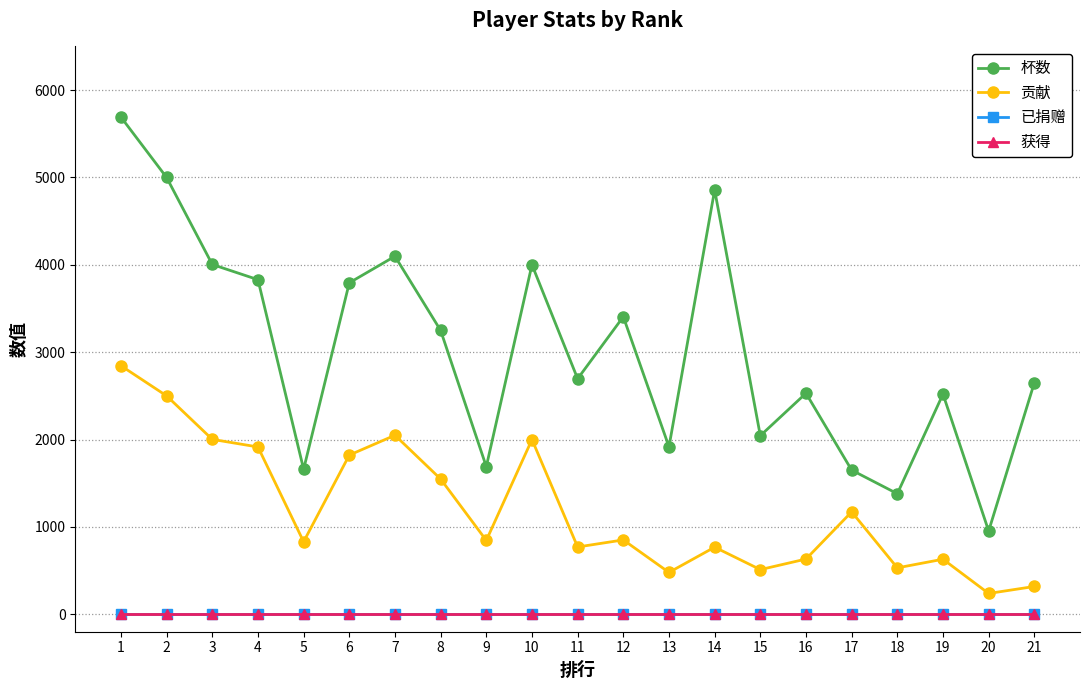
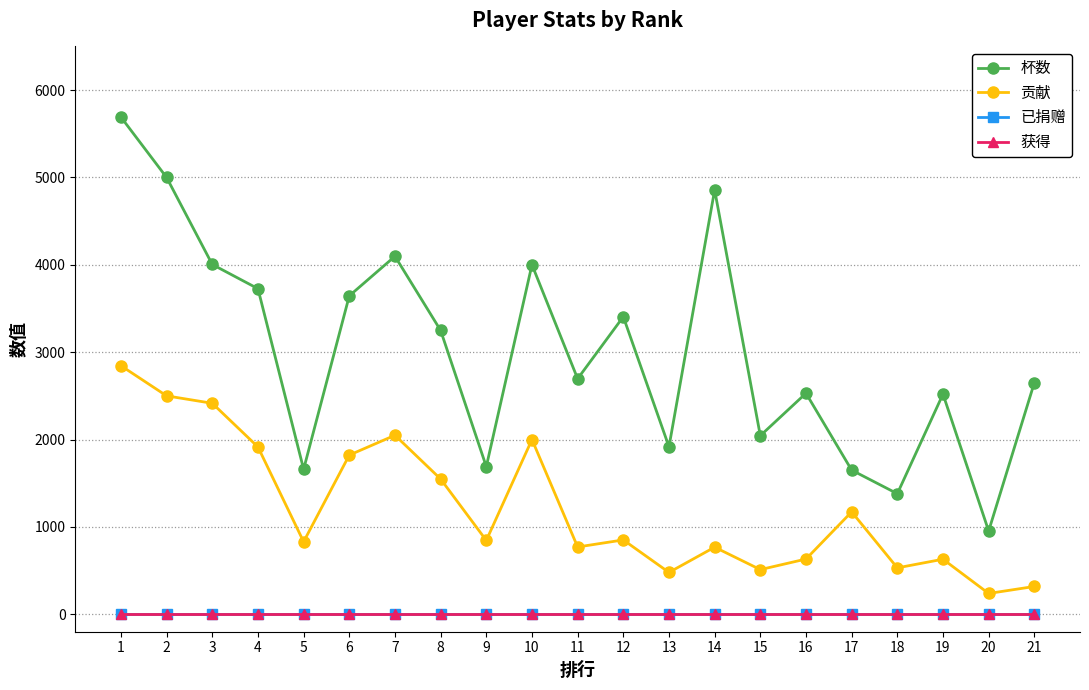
贡献, 3: 2000 -> 2400
杯数, 4: 3800 -> 3700
杯数, 6: 3800 -> 3600
